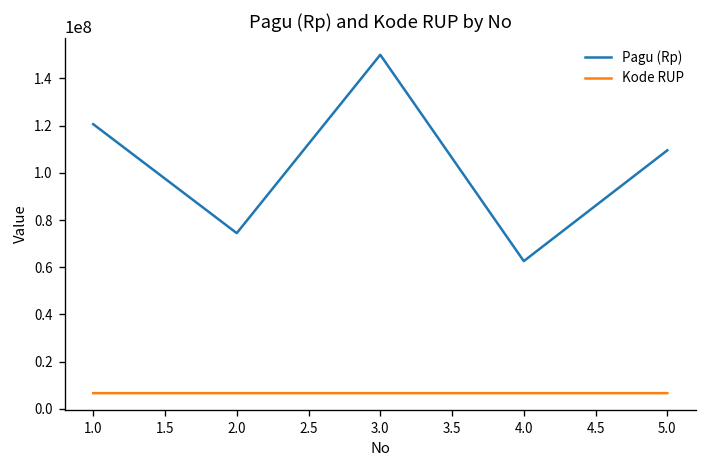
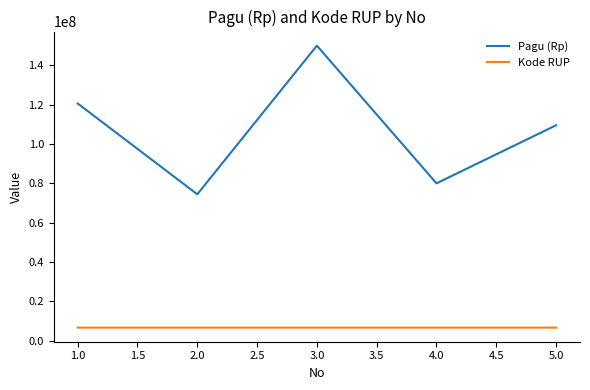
Pagu (Rp), 4.0: 63000000 -> 80000000
